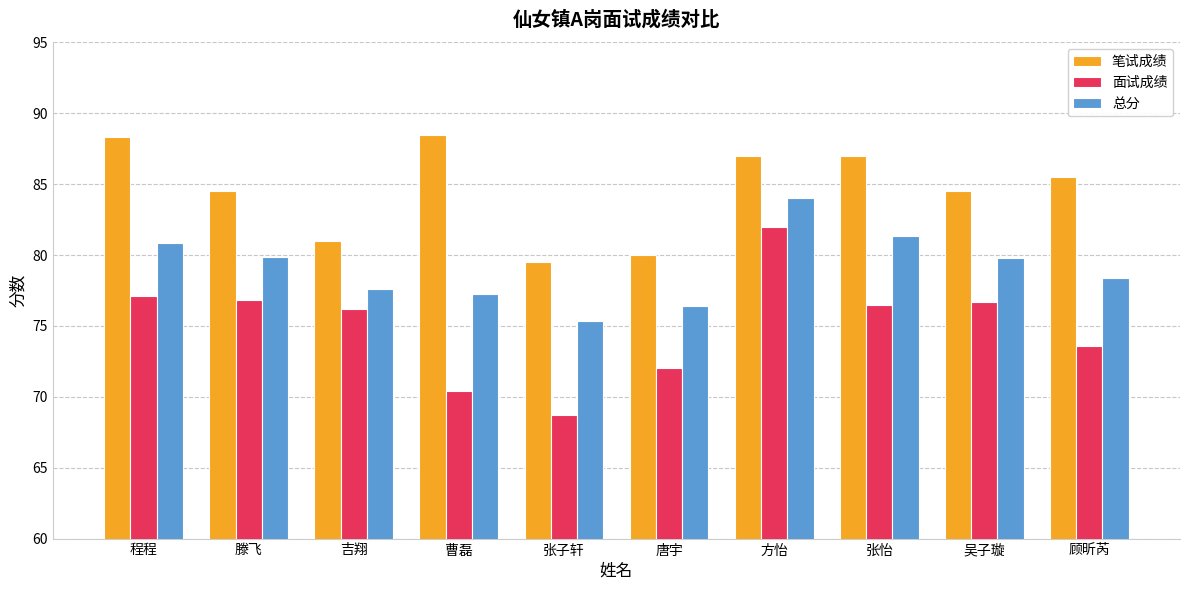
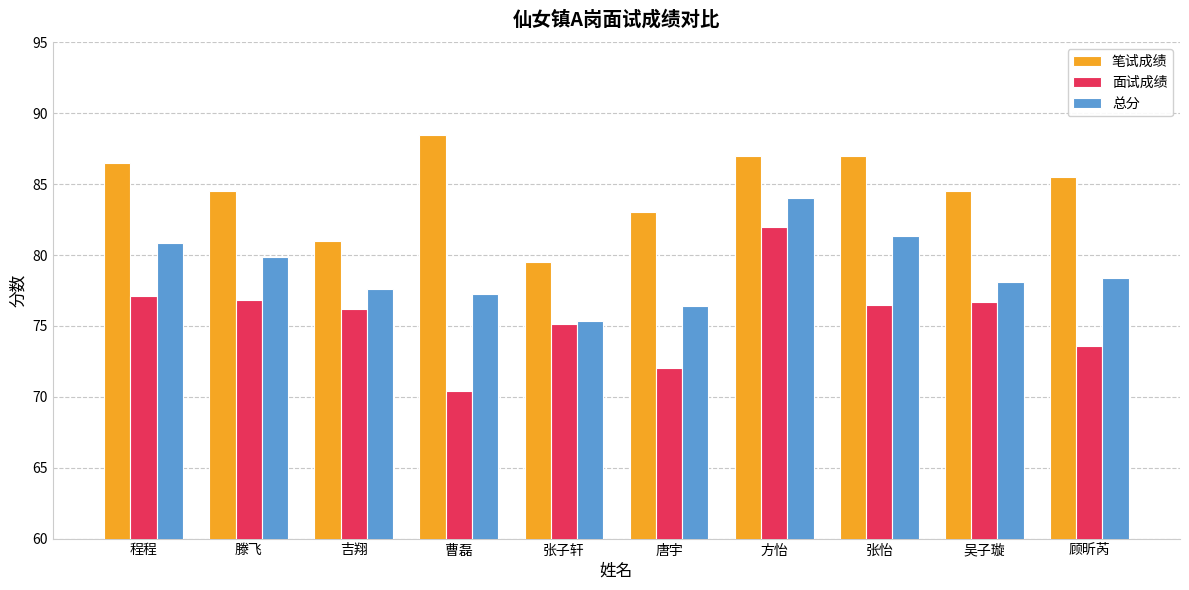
笔试成绩, 程程: 88.3 -> 86.5
面试成绩, 张子轩: 68.7 -> 75.1
笔试成绩, 唐宇: 80 -> 83
总分, 吴子璇: 79.8 -> 78.1
